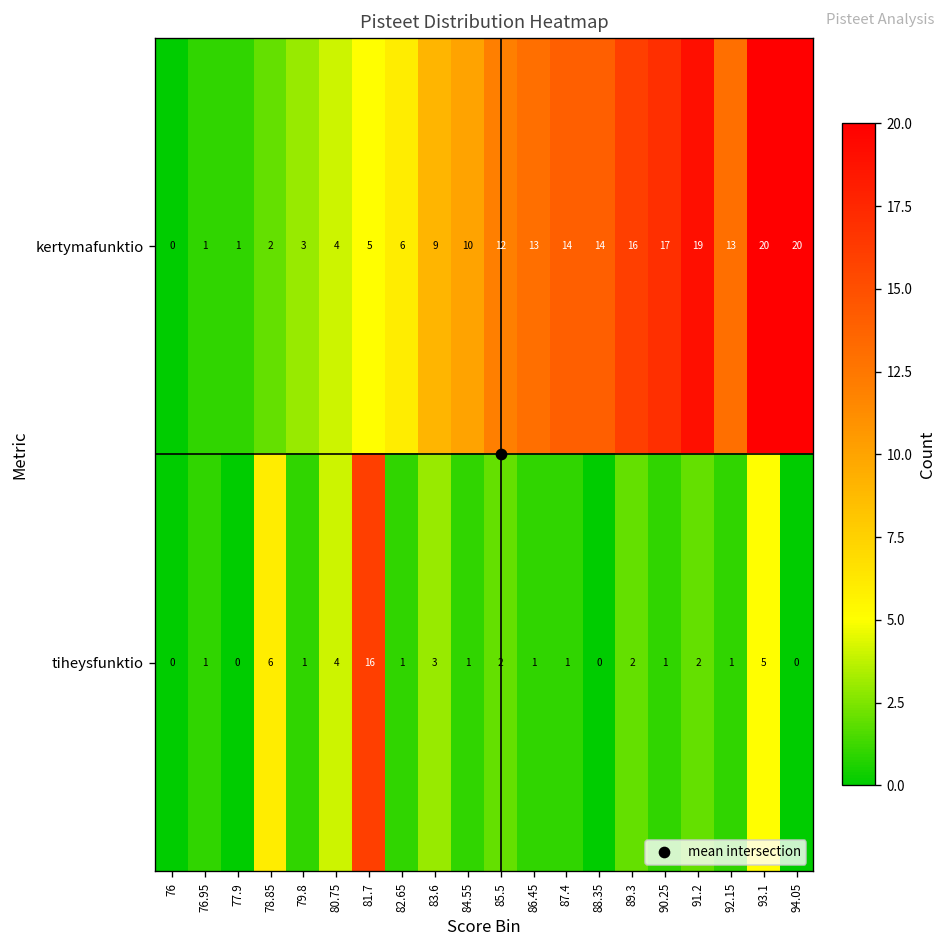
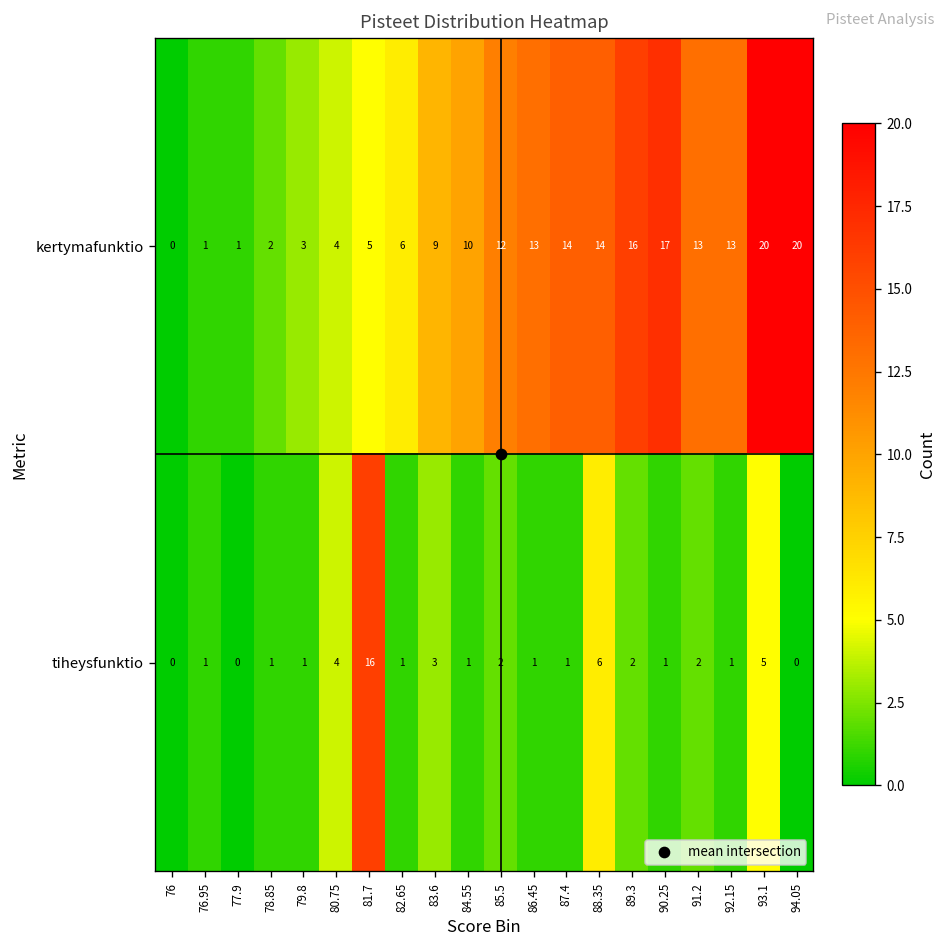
kertymafunktio, 91.2: 19 -> 13
tiheysfunktio, 78.85: 6 -> 1
tiheysfunktio, 88.35: 0 -> 6
